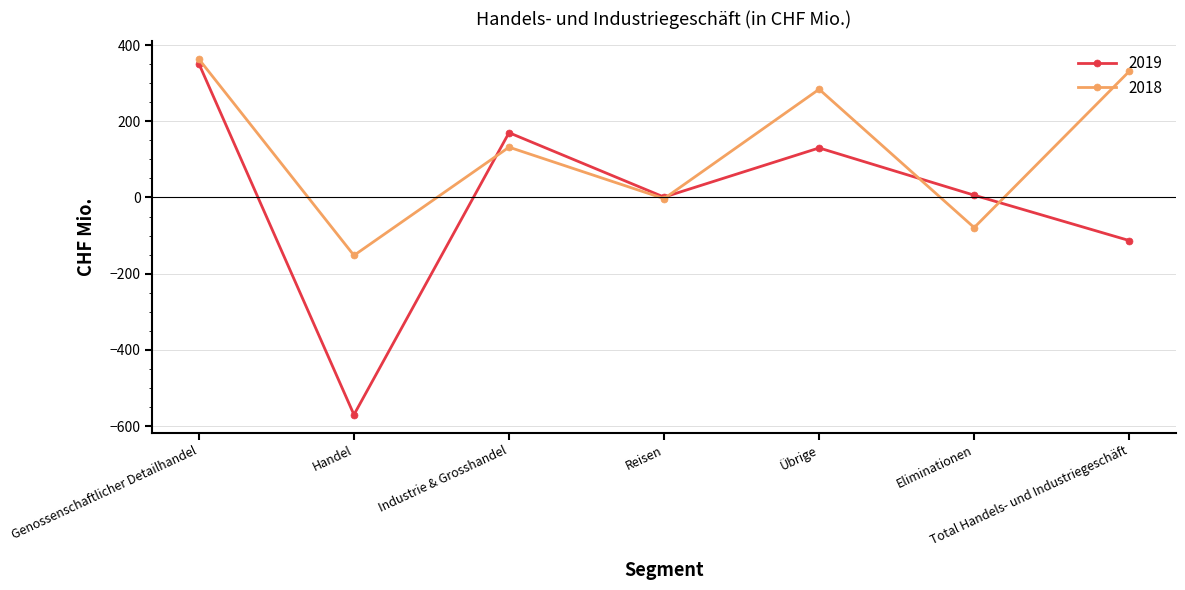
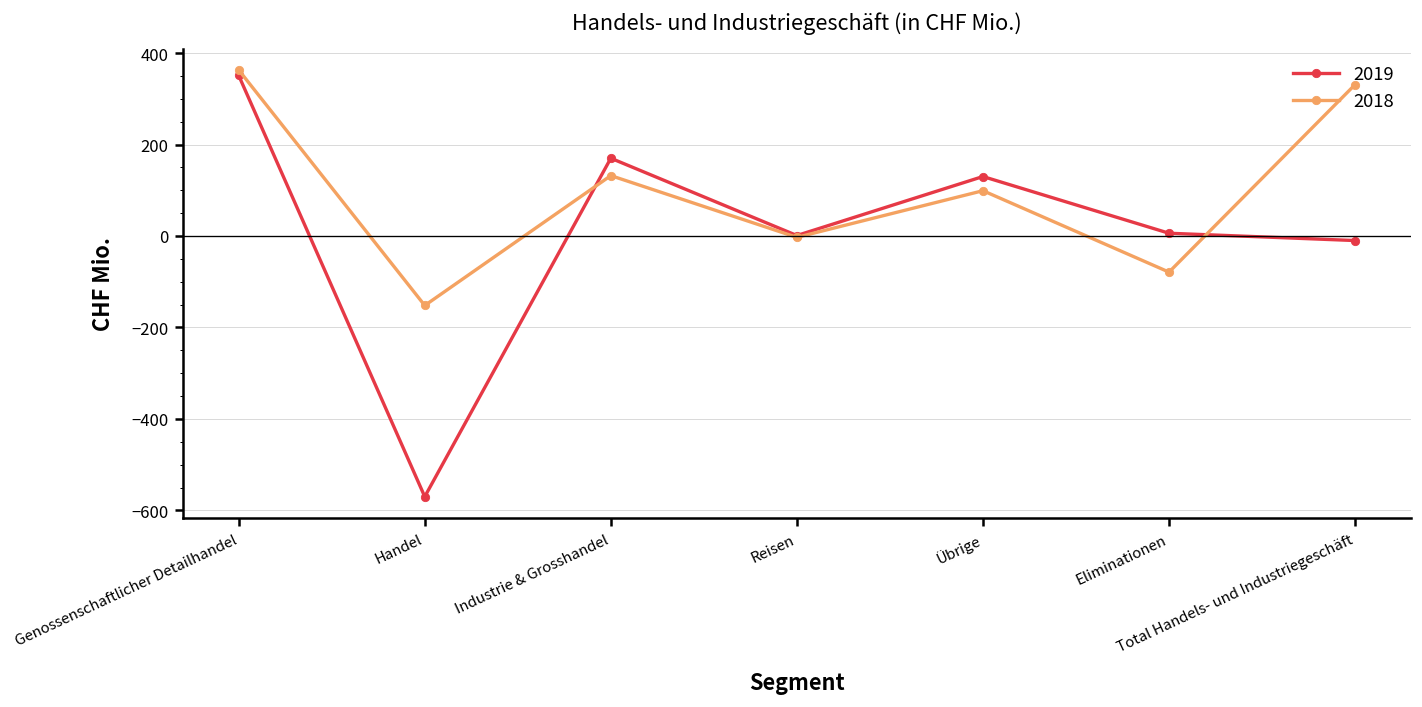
2018, Übrige: 280 -> 100
2019, Total Handels- und Industriegeschäft: -110 -> -10
